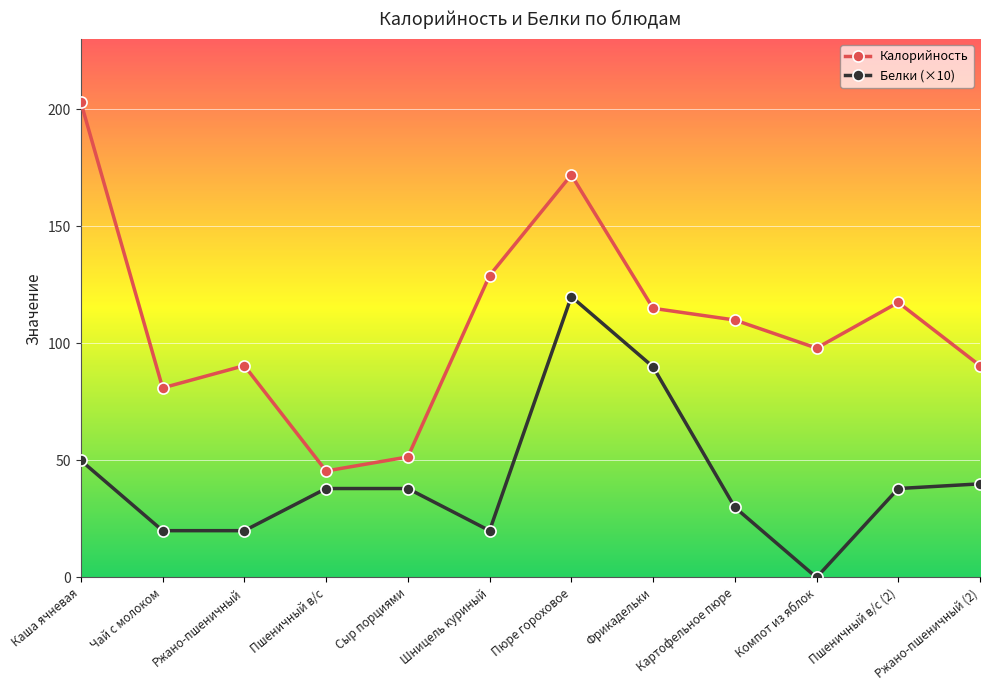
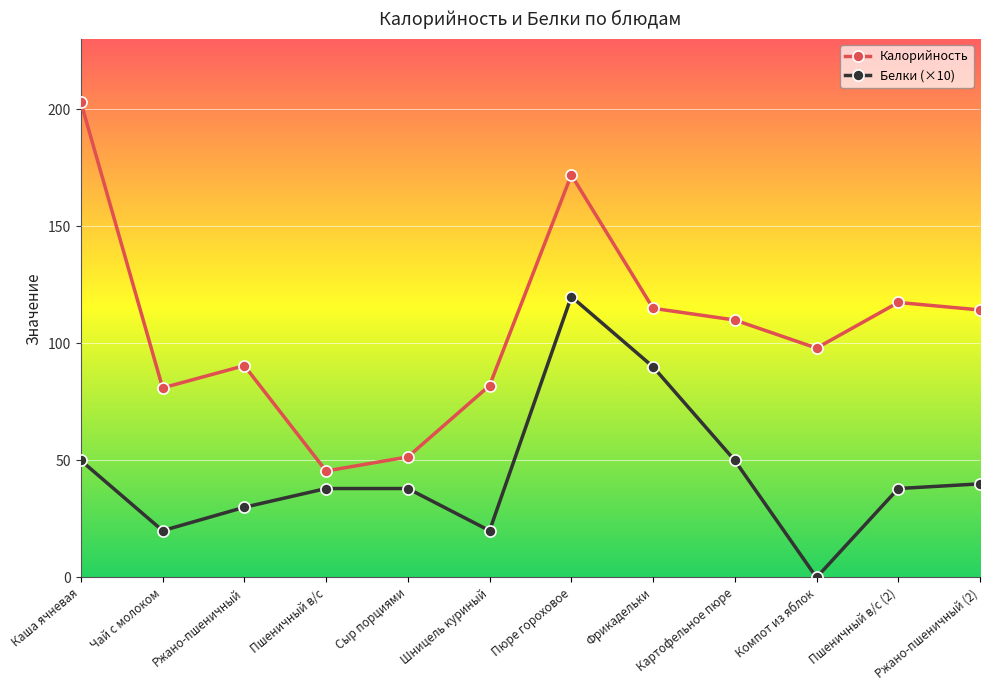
Белки (×10), Ржано-пшеничный: 20 -> 30
Калорийность, Шницель куриный: 129 -> 82
Белки (×10), Картофельное пюре: 30 -> 50
Калорийность, Ржано-пшеничный (2): 91 -> 114
